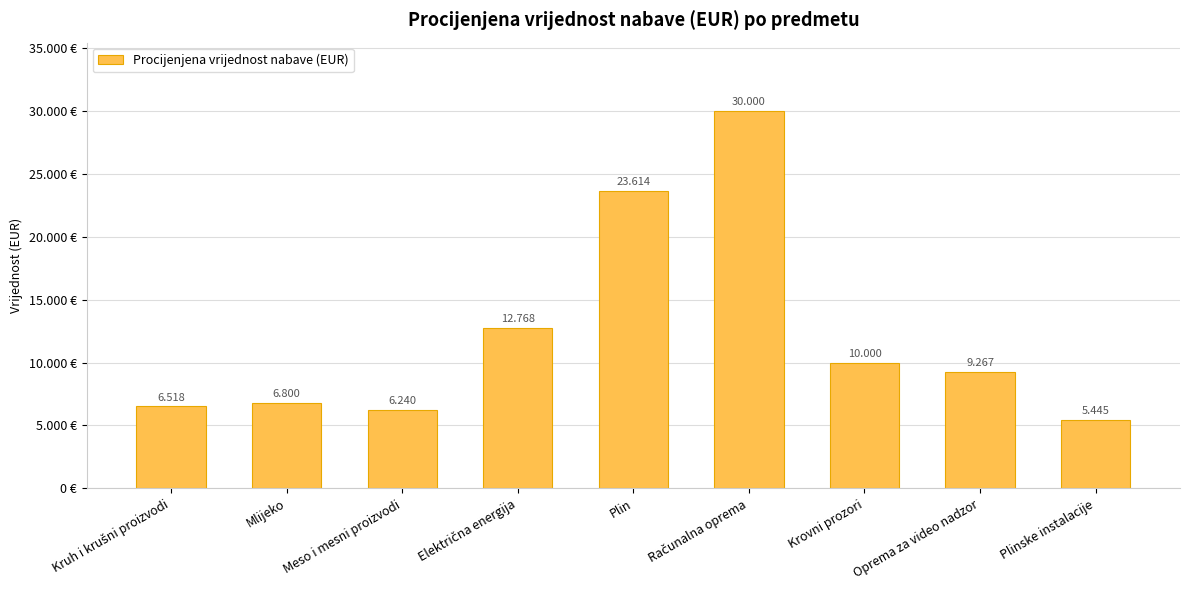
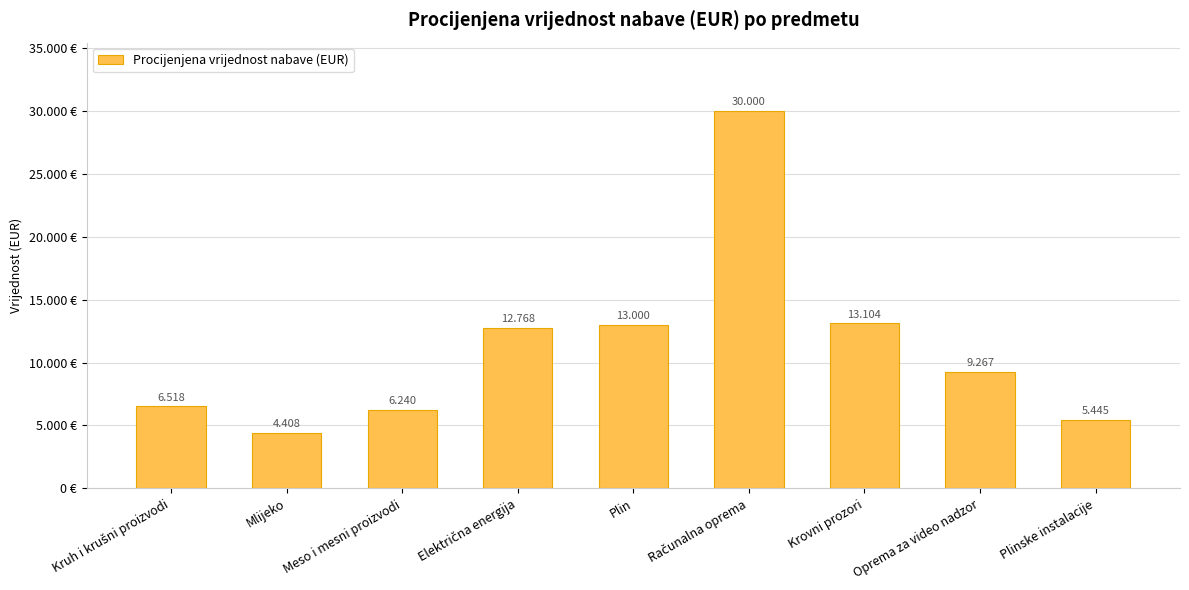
Mlijeko: 6.800 -> 4.408
Plin: 23.614 -> 13.000
Krovni prozori: 10.000 -> 13.104
